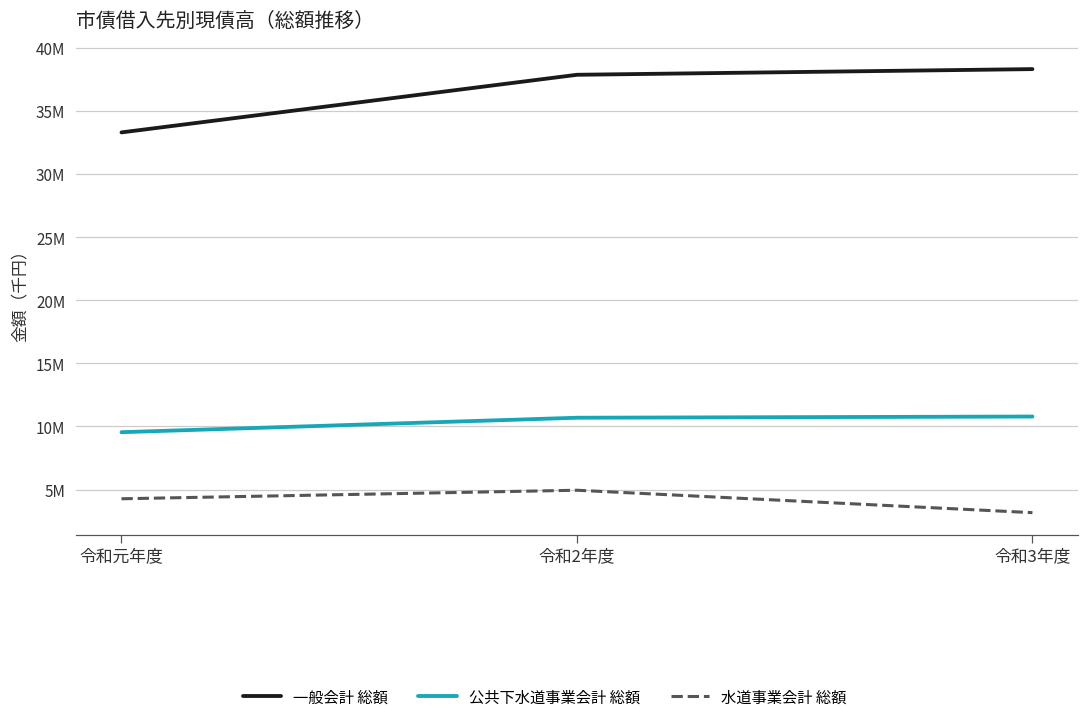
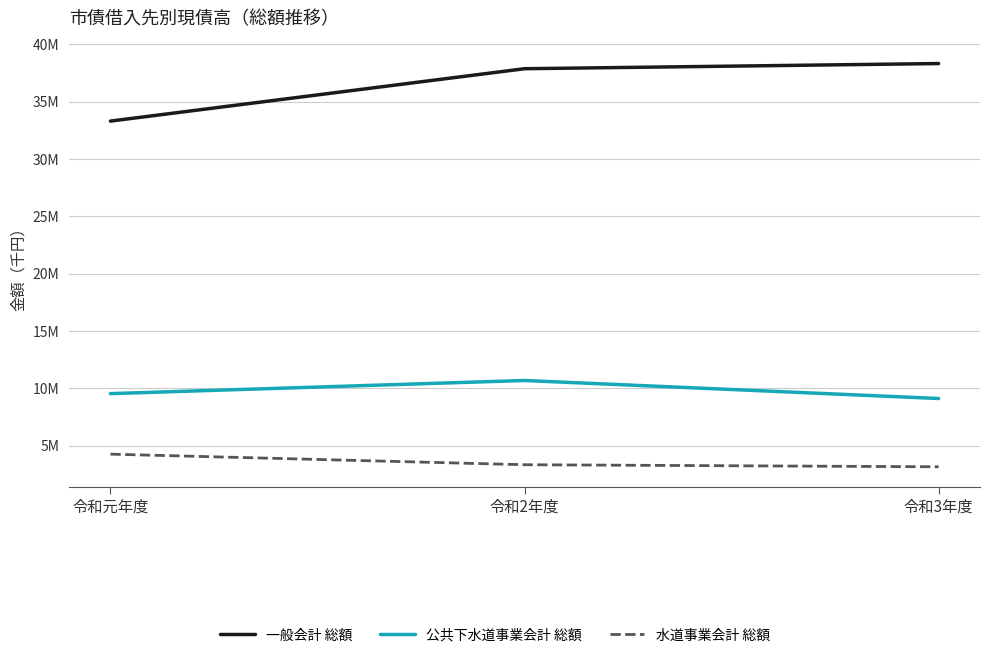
水道事業会計 総額, 令和2年度: 4900000 -> 3300000
公共下水道事業会計 総額, 令和3年度: 10800000 -> 9100000
